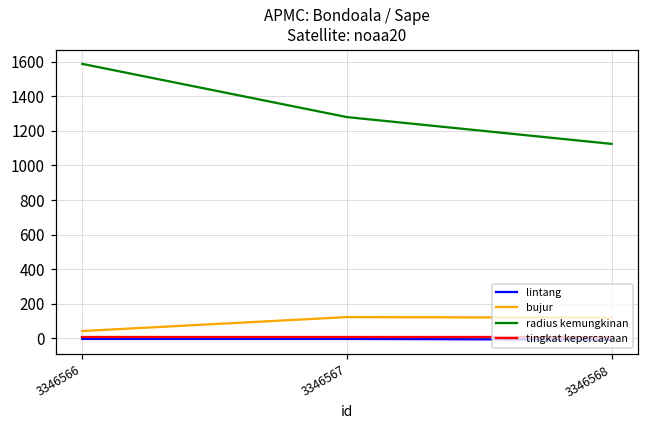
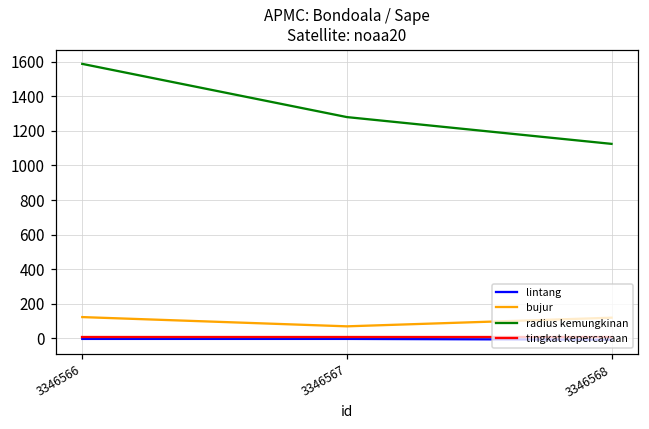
bujur, 3346566: 40 -> 120
bujur, 3346567: 120 -> 70
